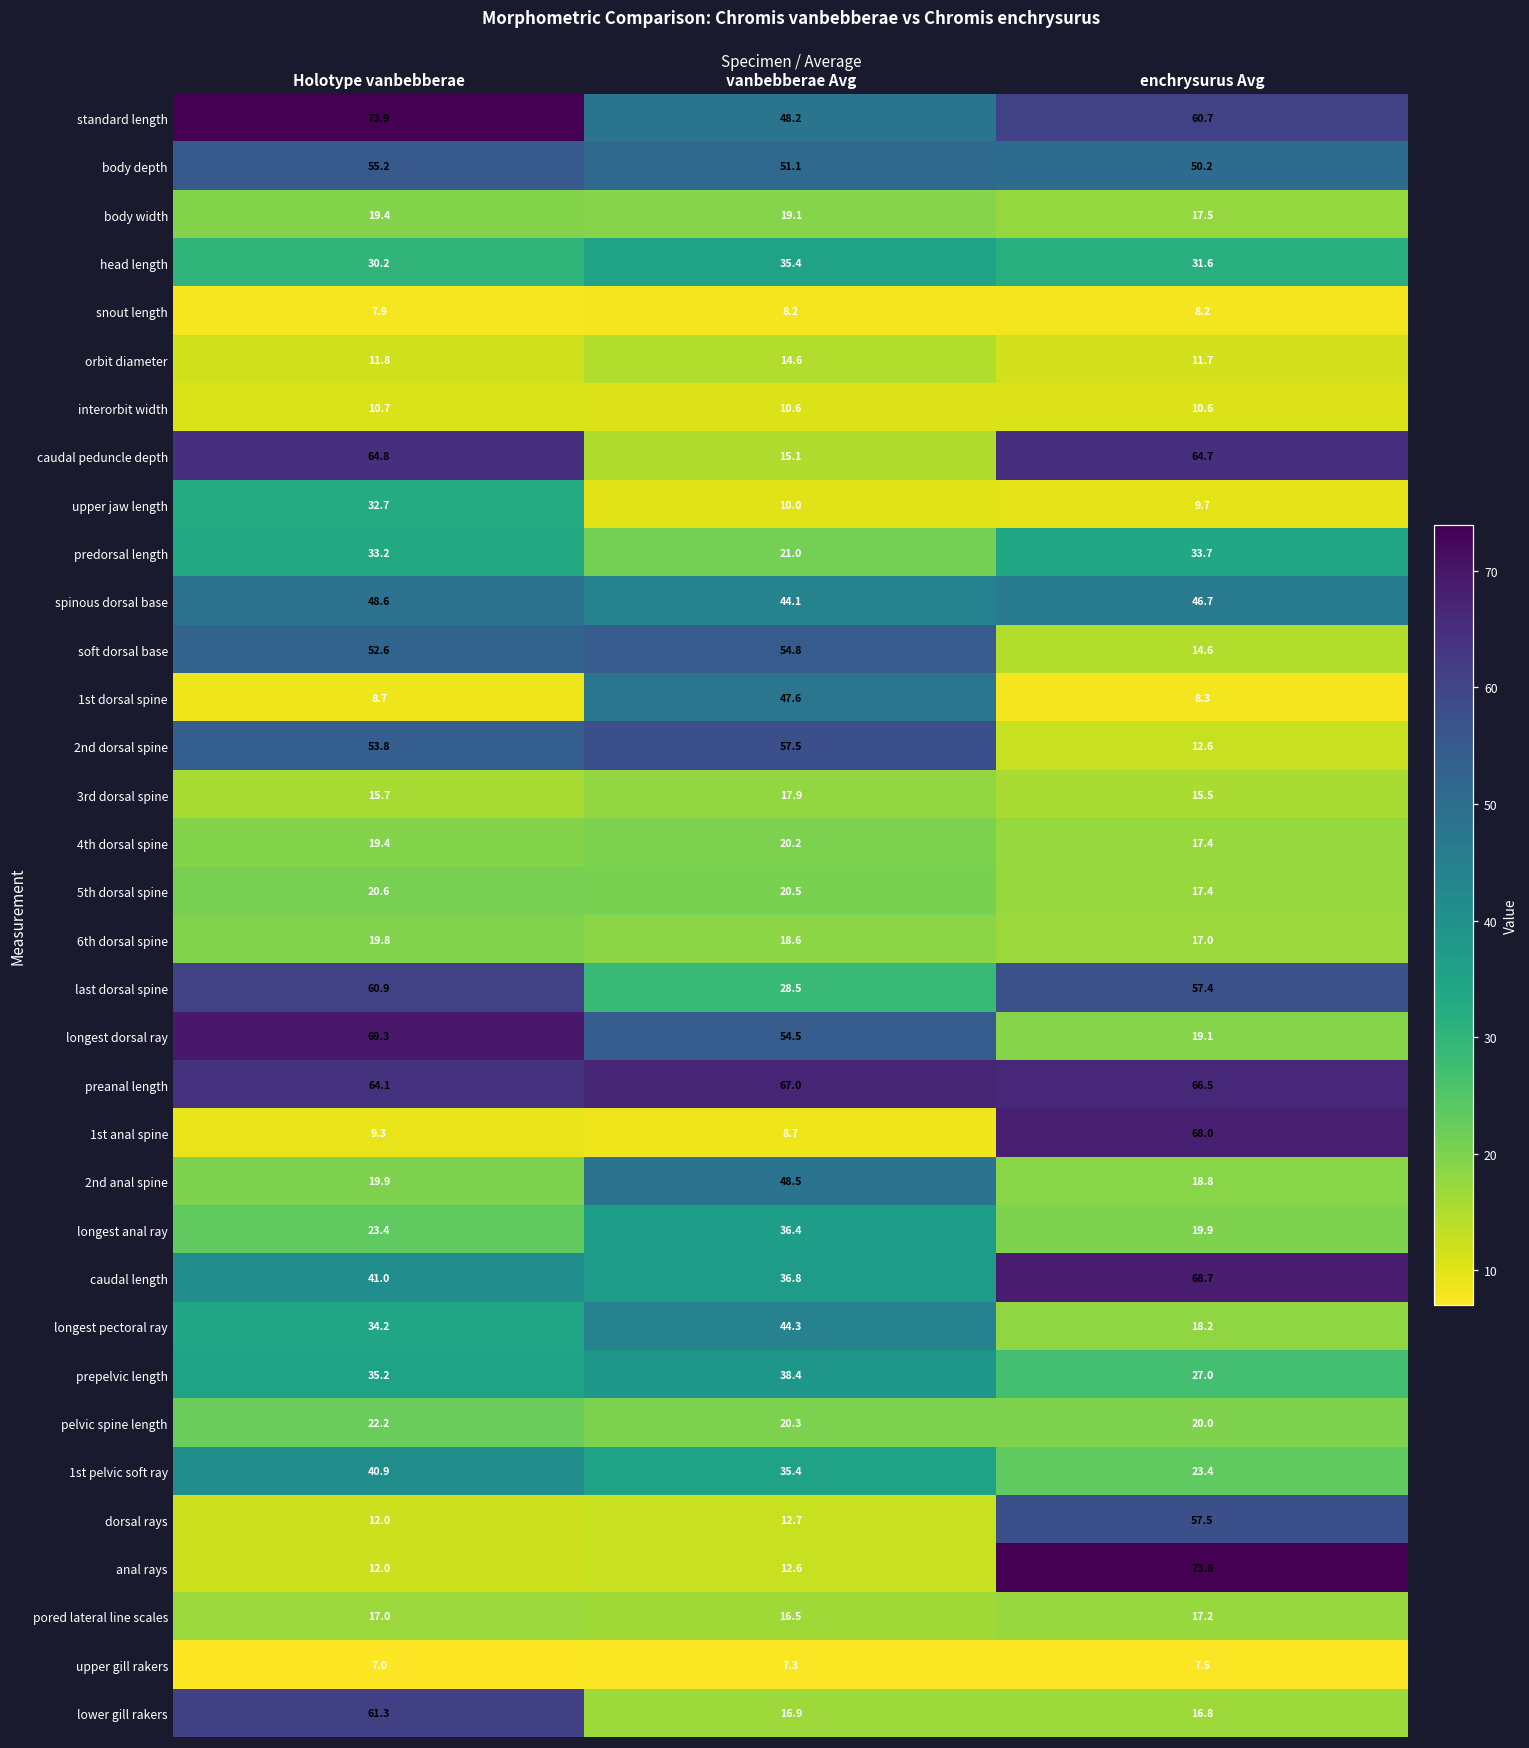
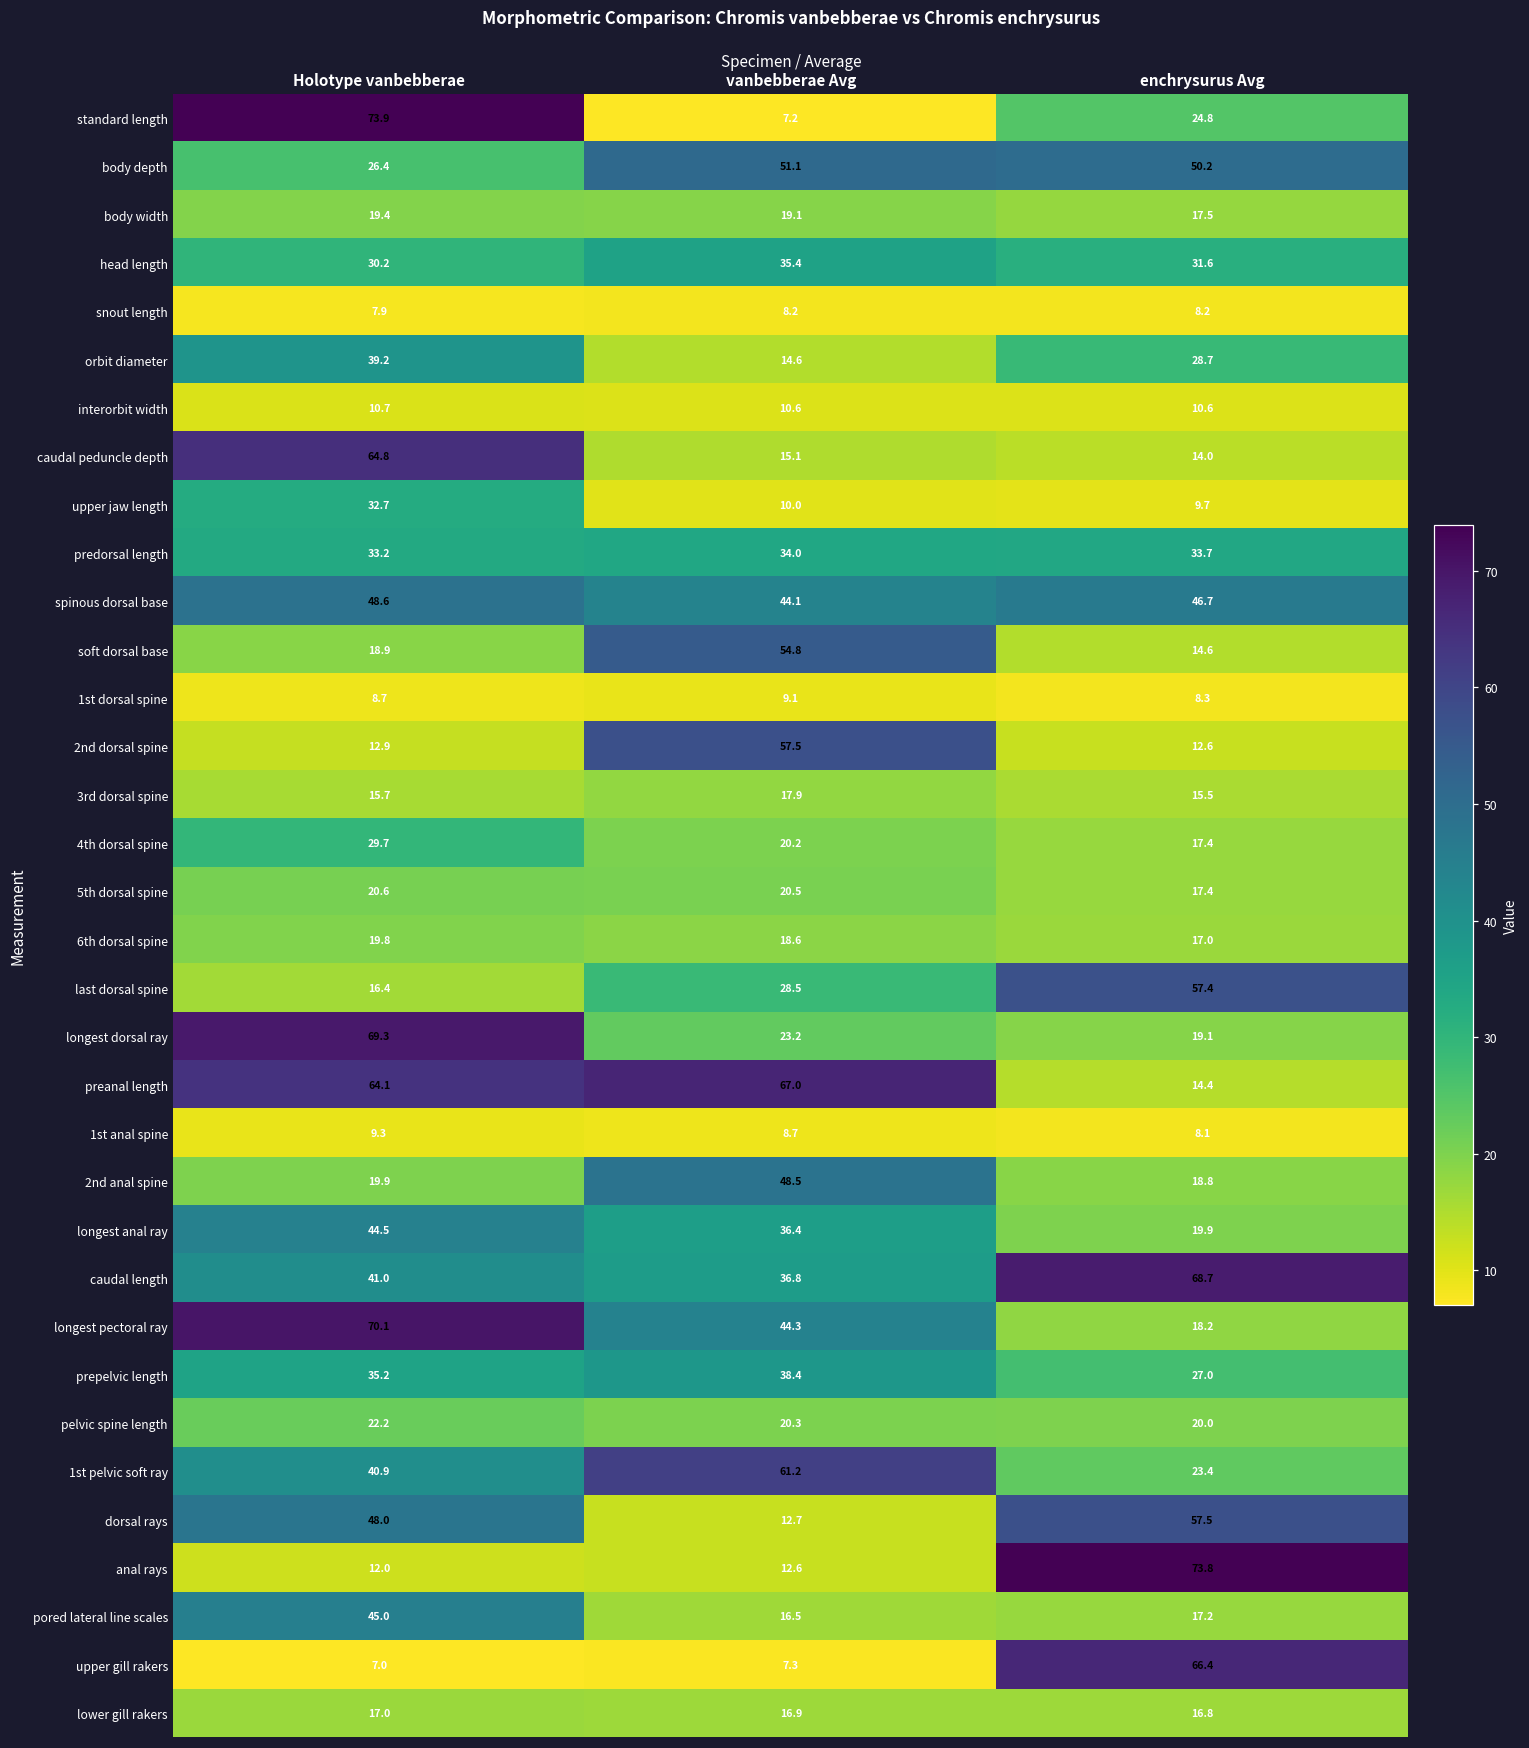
standard length, vanbebberae Avg: 48.2 -> 7.2
standard length, enchrysurus Avg: 60.7 -> 24.8
body depth, Holotype vanbebberae: 55.2 -> 26.4
orbit diameter, Holotype vanbebberae: 11.8 -> 39.2
orbit diameter, enchrysurus Avg: 11.7 -> 28.7
caudal peduncle depth, enchrysurus Avg: 64.7 -> 14.0
predorsal length, vanbebberae Avg: 21.0 -> 34.0
soft dorsal base, Holotype vanbebberae: 52.6 -> 18.9
1st dorsal spine, vanbebberae Avg: 47.6 -> 9.1
2nd dorsal spine, Holotype vanbebberae: 53.8 -> 12.9
4th dorsal spine, Holotype vanbebberae: 19.4 -> 29.7
last dorsal spine, Holotype vanbebberae: 60.9 -> 16.4
longest dorsal ray, vanbebberae Avg: 54.5 -> 23.2
preanal length, enchrysurus Avg: 66.5 -> 14.4
1st anal spine, enchrysurus Avg: 68.0 -> 8.1
longest anal ray, Holotype vanbebberae: 23.4 -> 44.5
longest pectoral ray, Holotype vanbebberae: 34.2 -> 70.1
1st pelvic soft ray, vanbebberae Avg: 35.4 -> 61.2
dorsal rays, Holotype vanbebberae: 12.0 -> 48.0
pored lateral line scales, Holotype vanbebberae: 17.0 -> 45.0
upper gill rakers, enchrysurus Avg: 7.5 -> 66.4
lower gill rakers, Holotype vanbebberae: 61.3 -> 17.0
